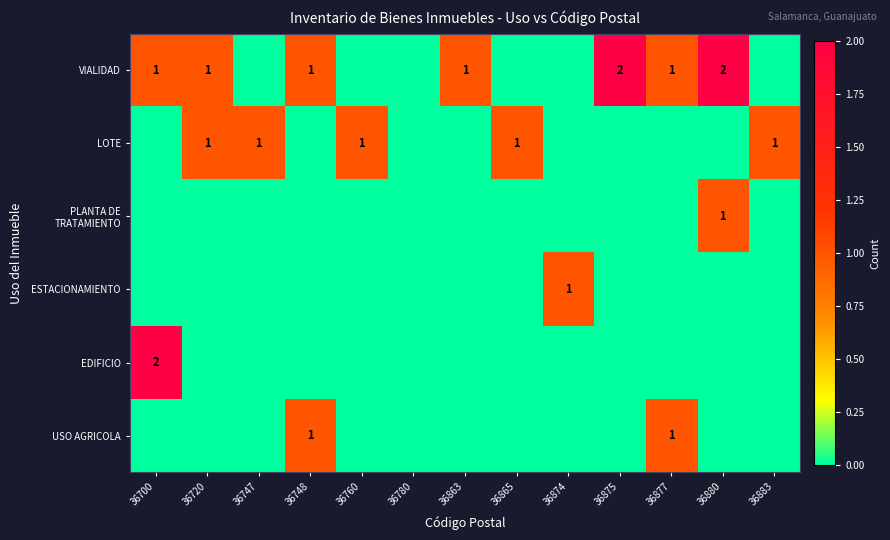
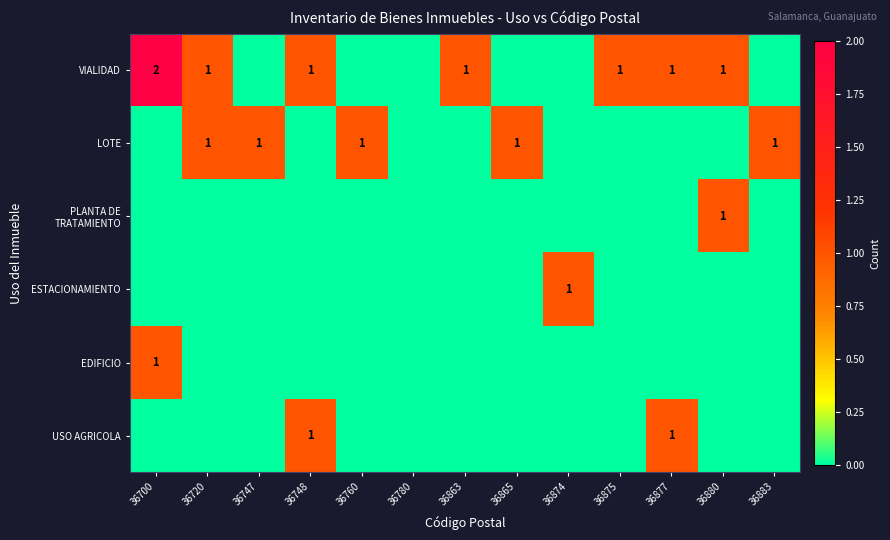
VIALIDAD, 36700: 1 -> 2
VIALIDAD, 36875: 2 -> 1
VIALIDAD, 36880: 2 -> 1
EDIFICIO, 36700: 2 -> 1
